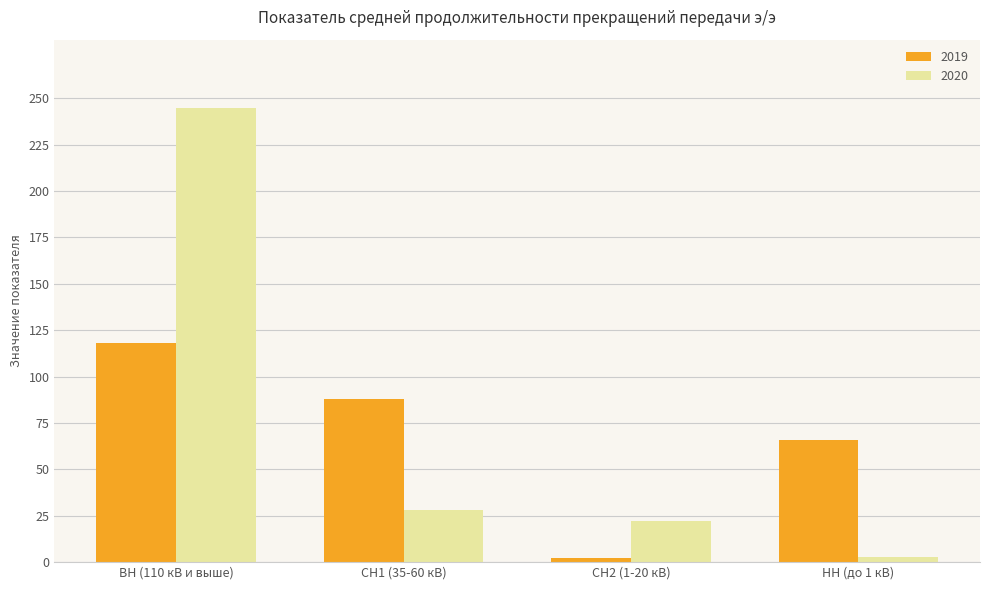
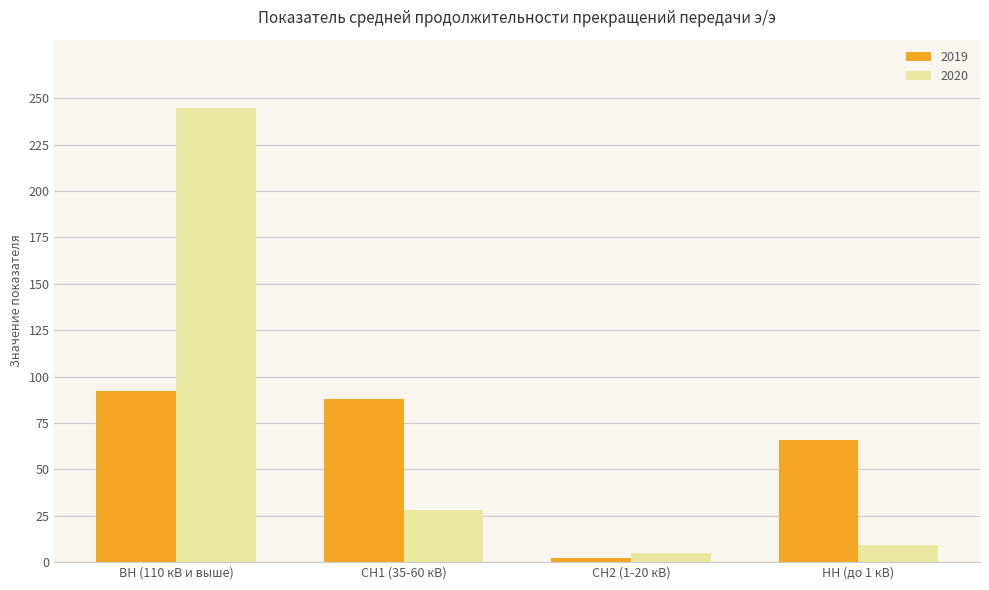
2019, ВН (110 кВ и выше): 118 -> 92
2020, СН2 (1-20 кВ): 22 -> 5
2020, НН (до 1 кВ): 3 -> 9
